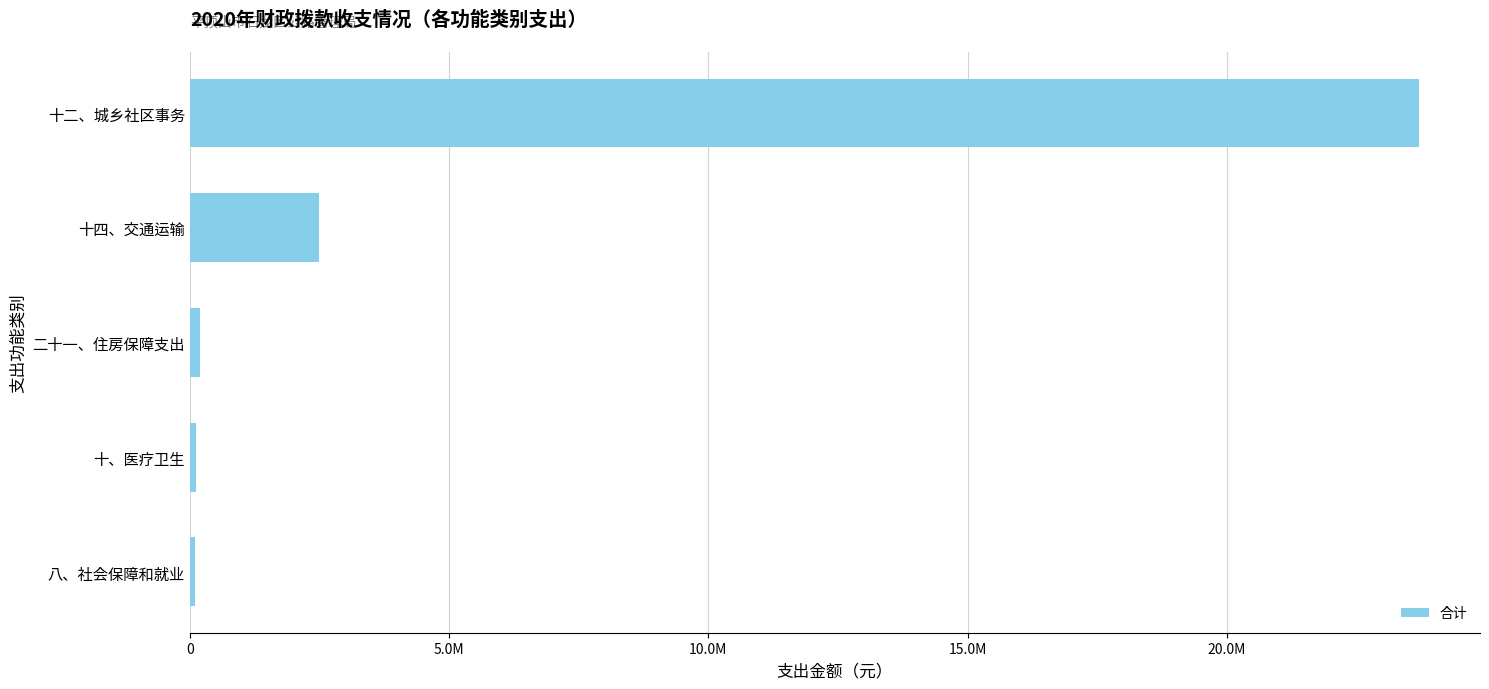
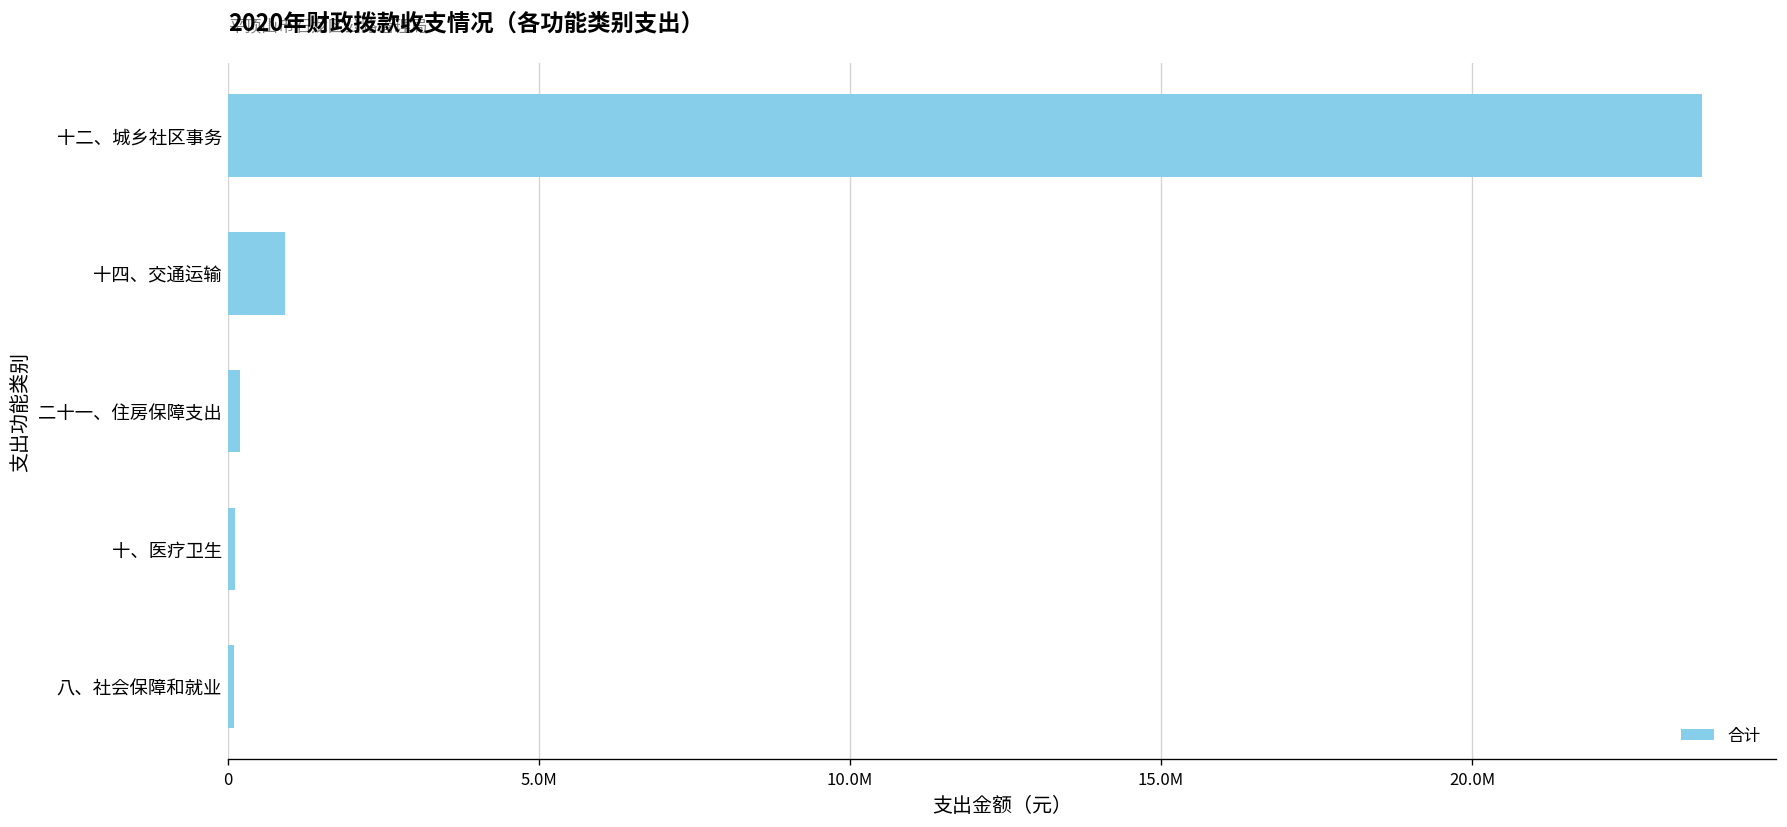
十四、交通运输: 2500000 -> 900000
